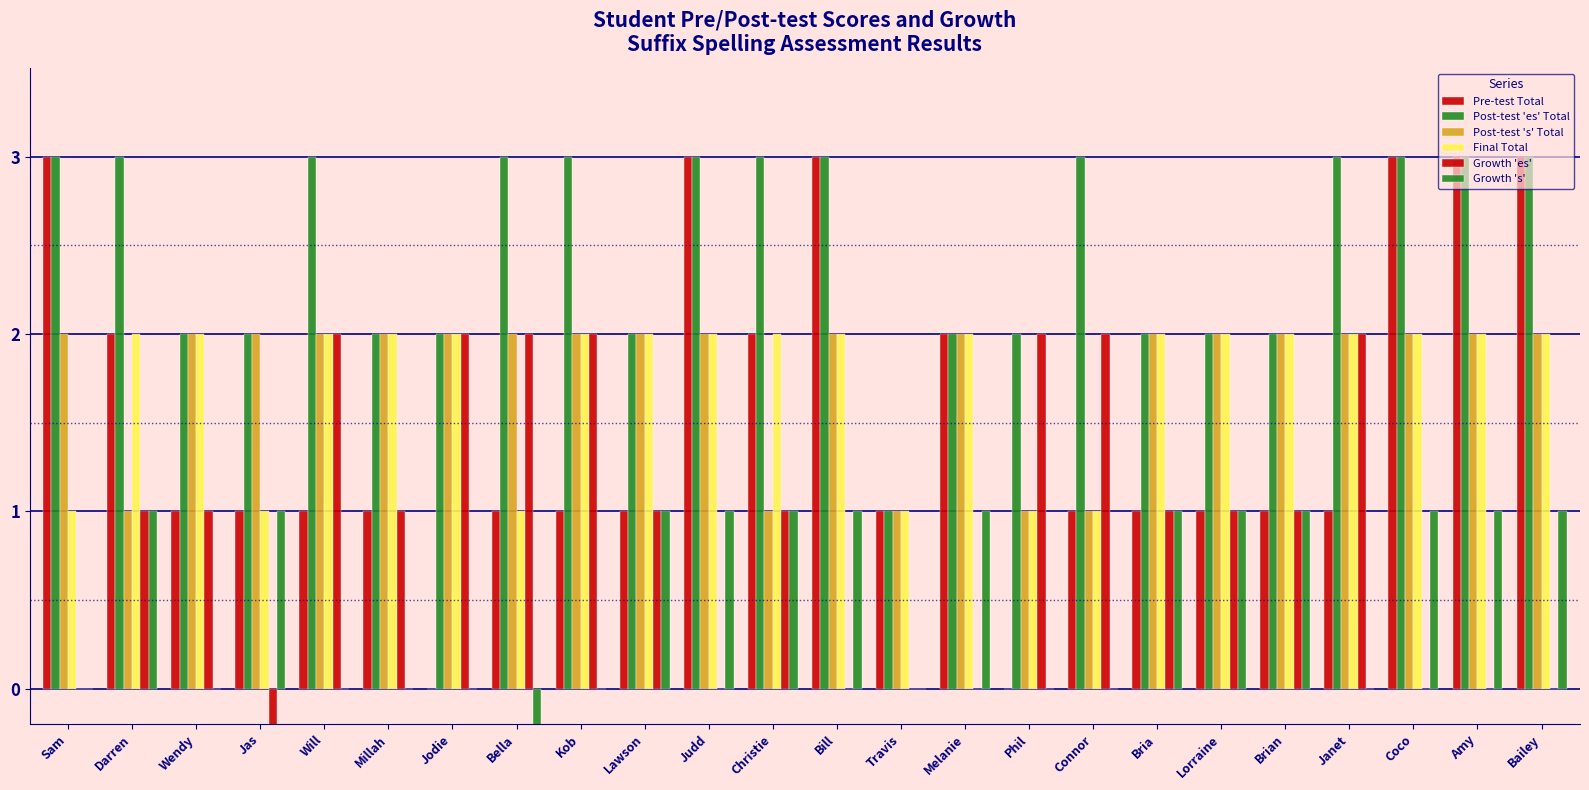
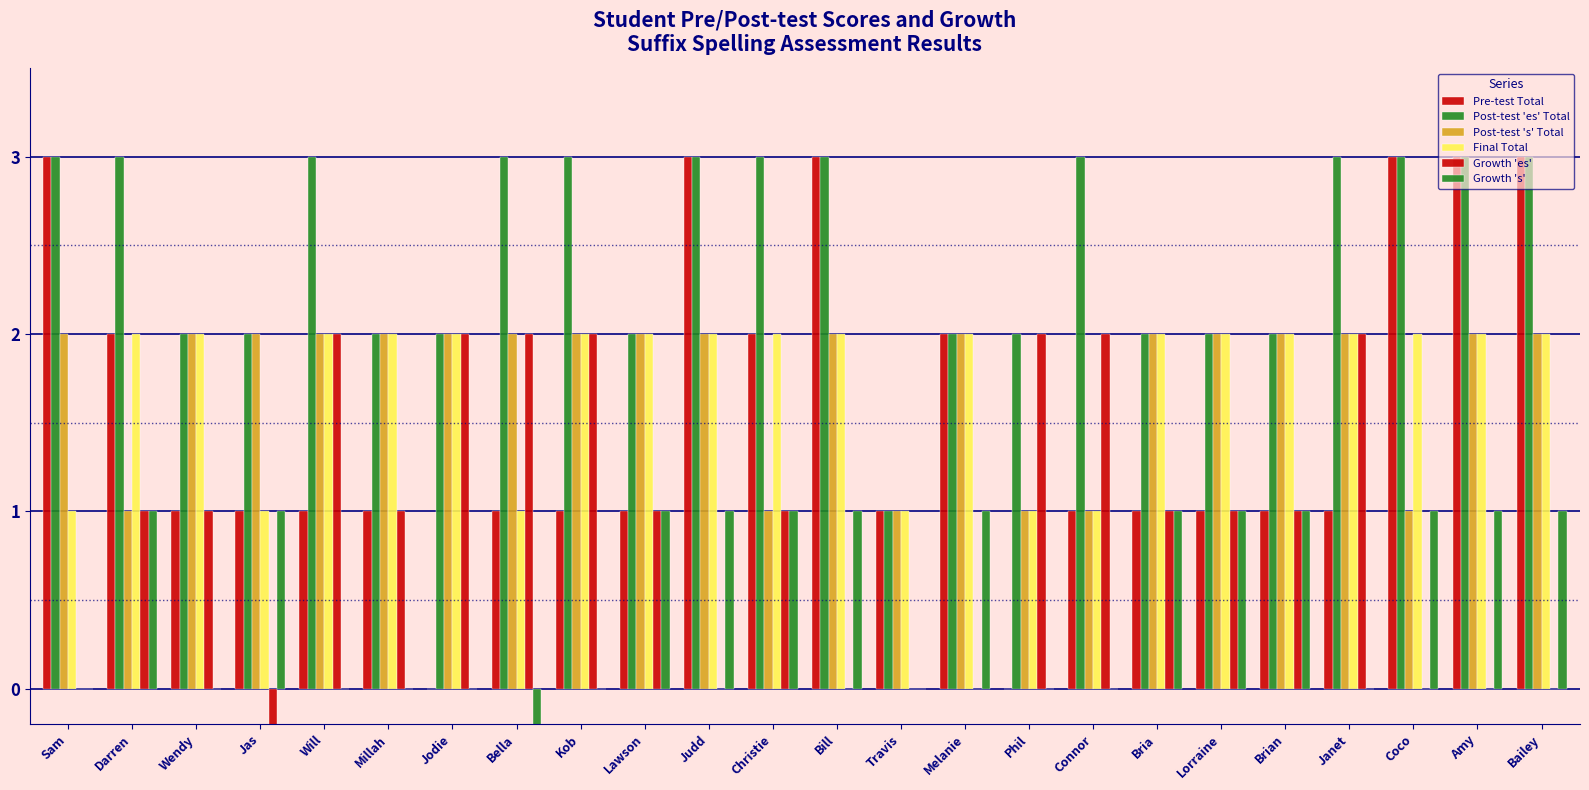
Post-test 's' Total, Coco: 2 -> 1
